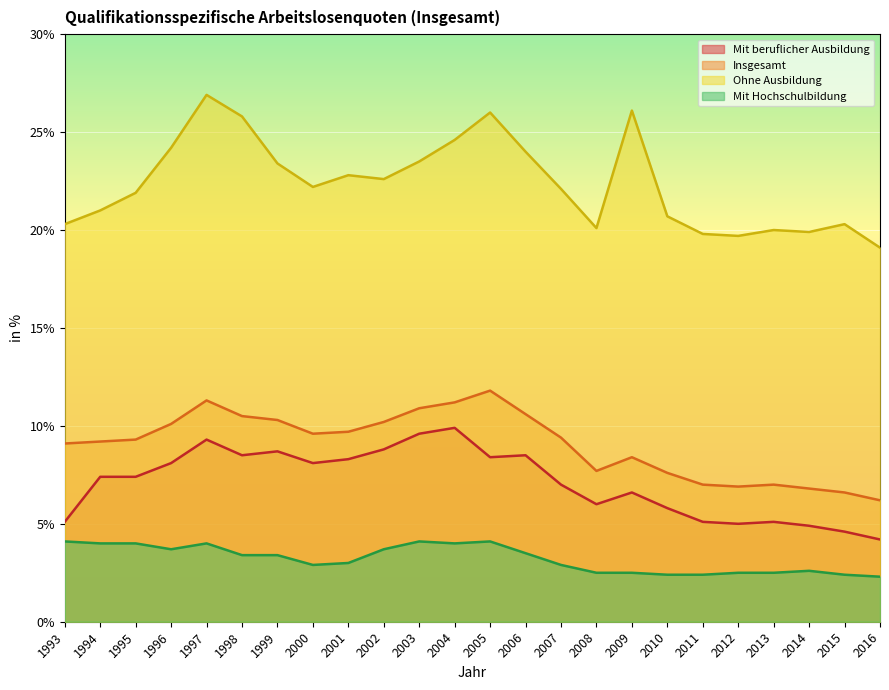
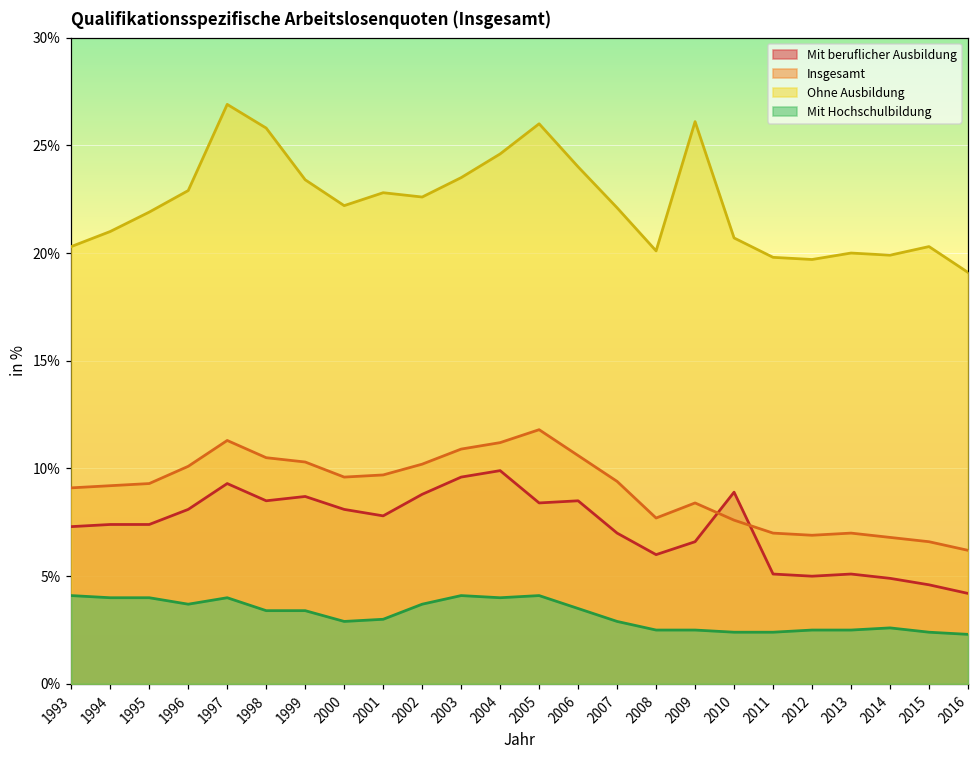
Mit beruflicher Ausbildung, 1993: 5.1% -> 7.3%
Ohne Ausbildung, 1996: 24.2% -> 22.9%
Mit beruflicher Ausbildung, 2001: 8.3% -> 7.8%
Mit beruflicher Ausbildung, 2010: 5.8% -> 8.9%
